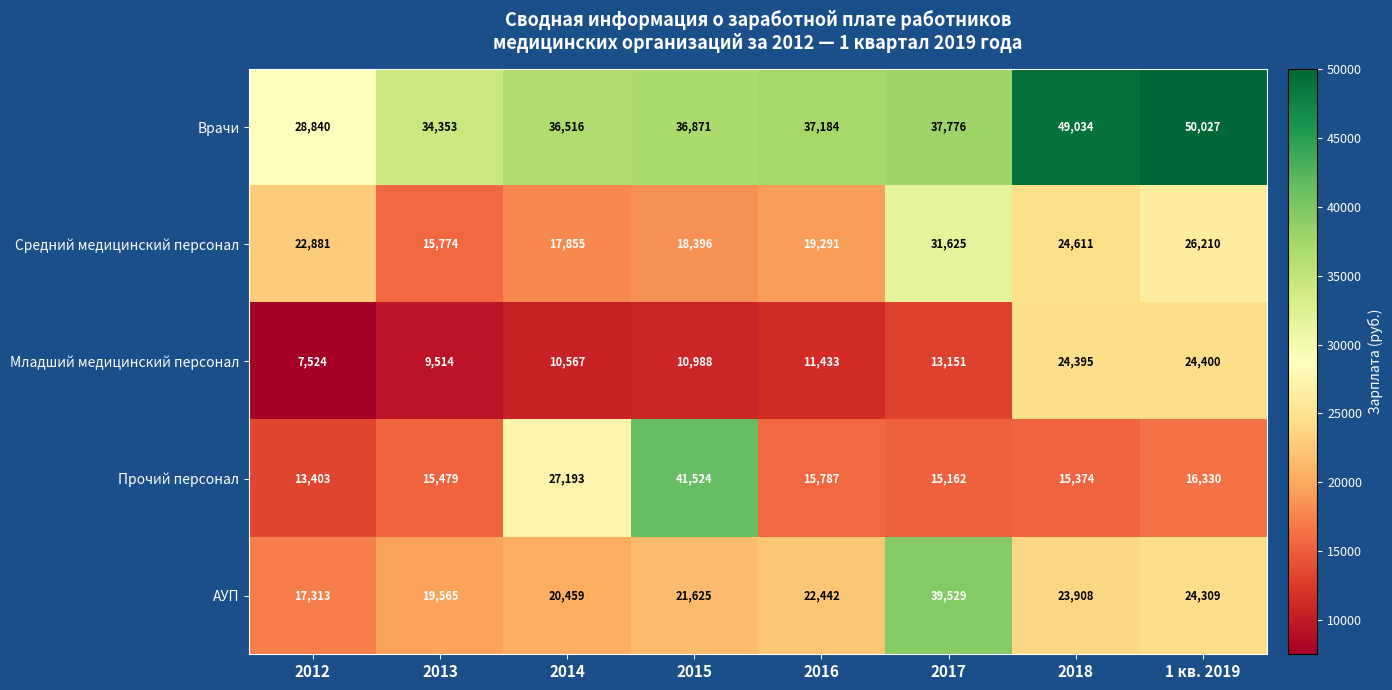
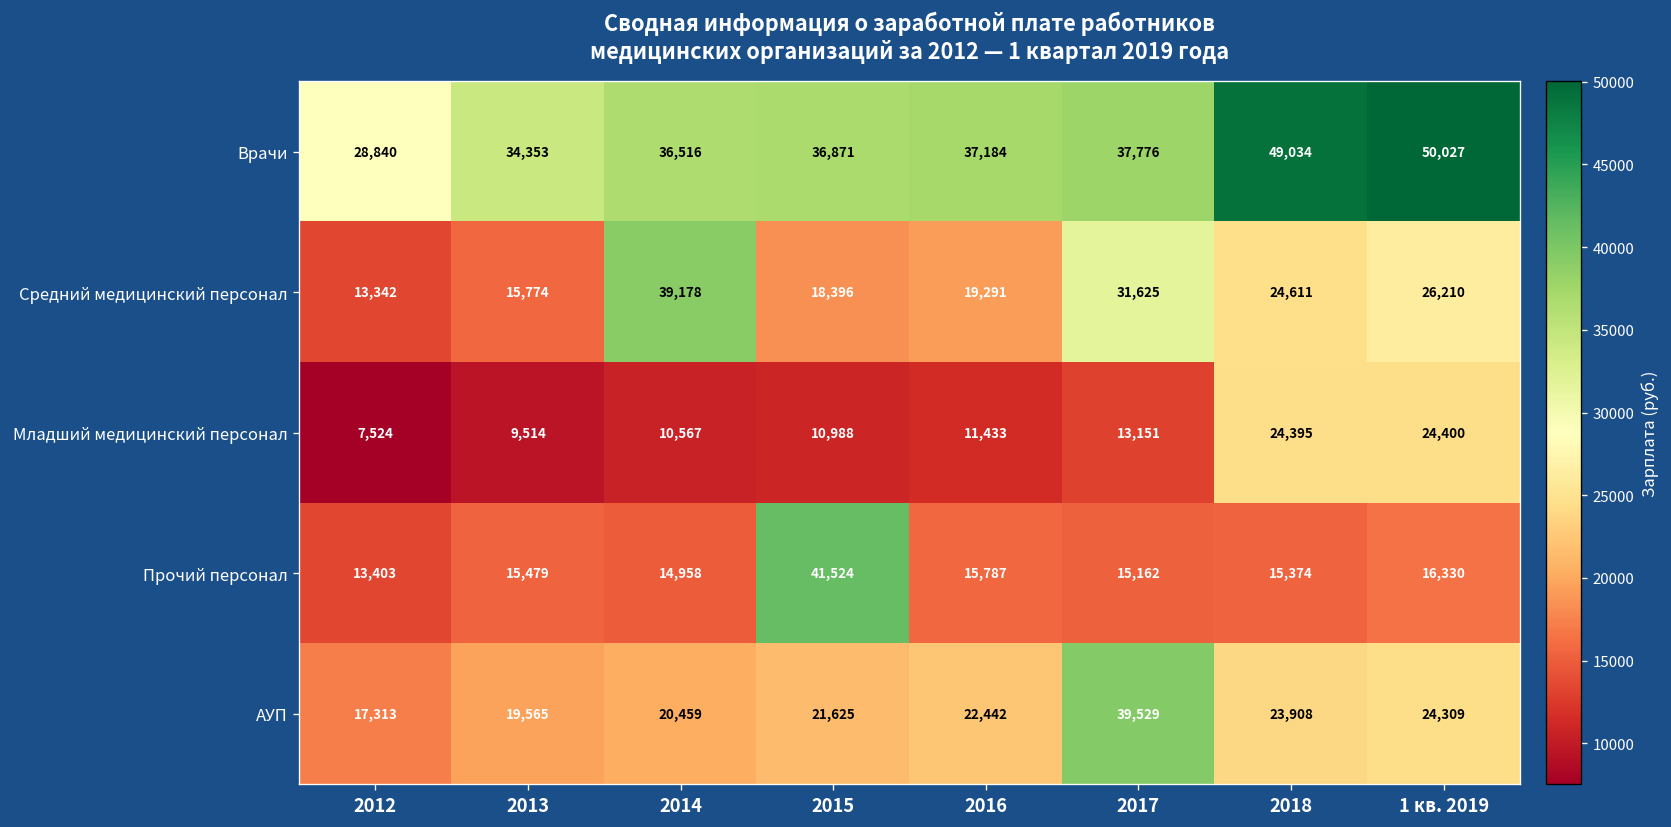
Средний медицинский персонал, 2012: 22,881 -> 13,342
Средний медицинский персонал, 2014: 17,855 -> 39,178
Прочий персонал, 2014: 27,193 -> 14,958
